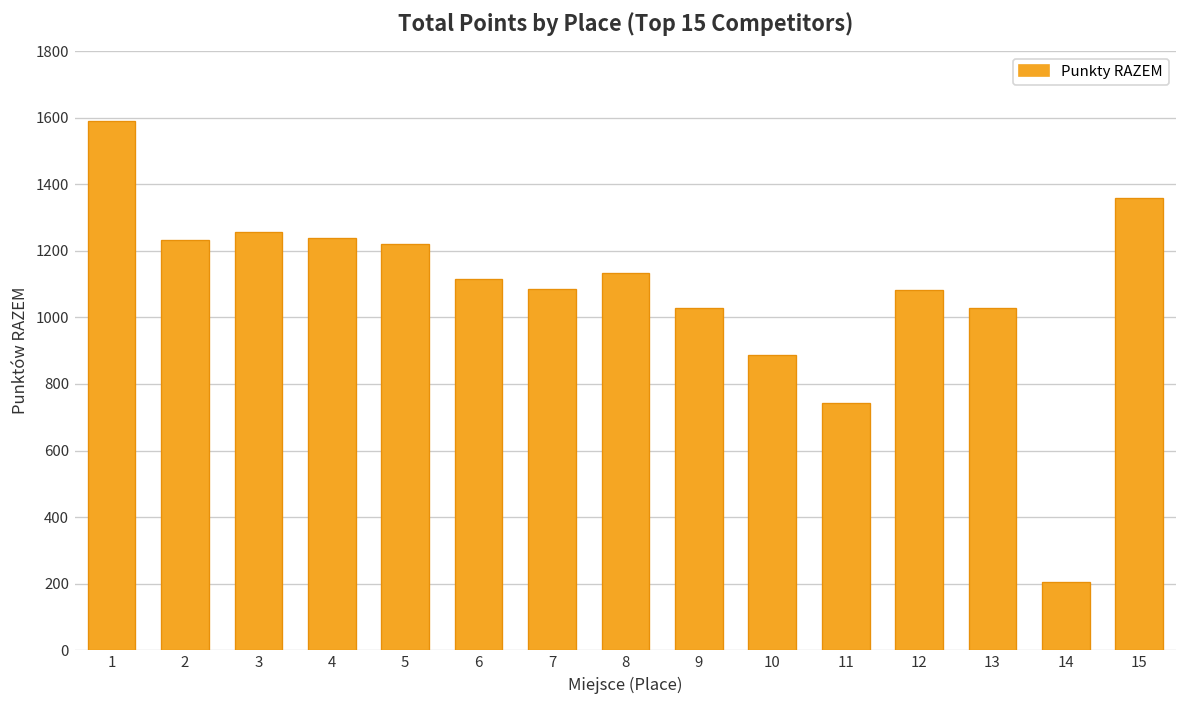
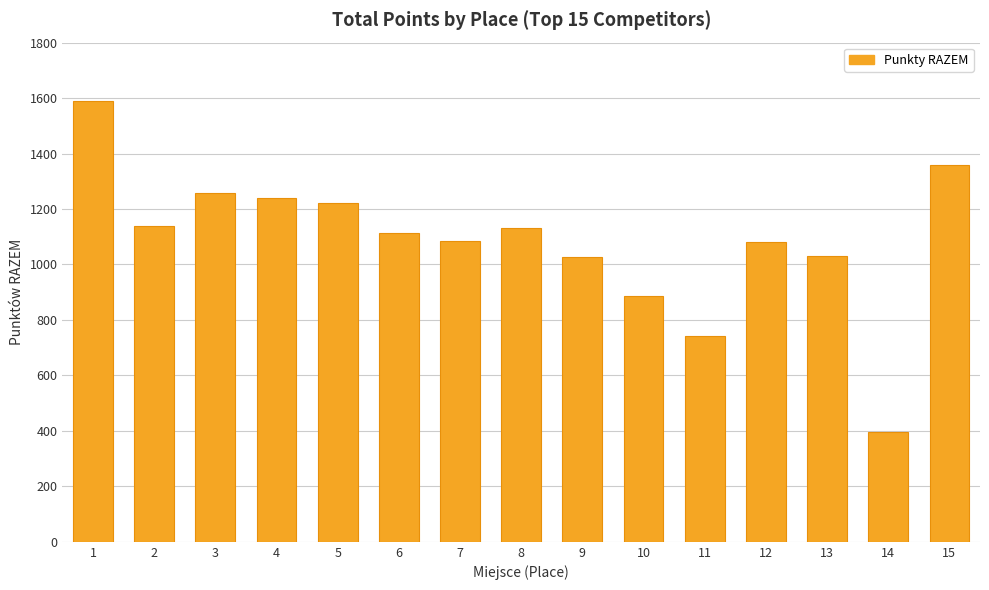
2: 1230 -> 1140
14: 210 -> 400
